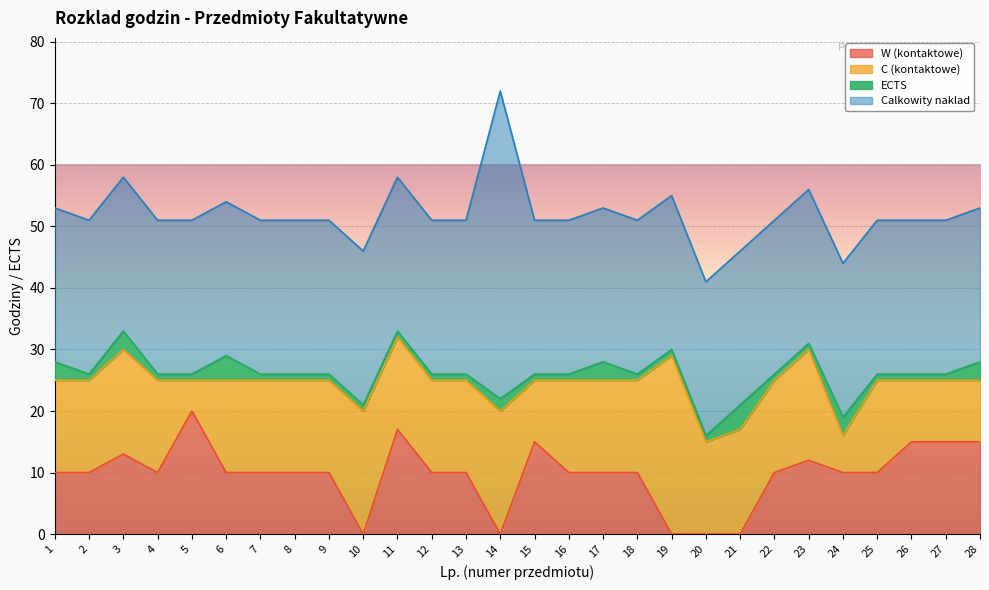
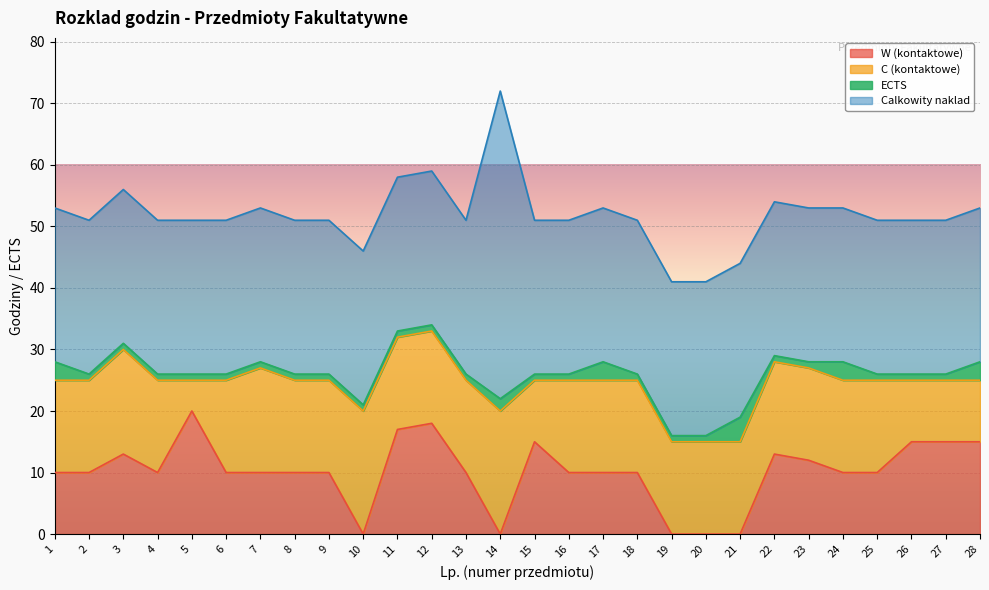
ECTS, 3: 3 -> 1
ECTS, 6: 4 -> 1
C (kontaktowe), 7: 15 -> 17
W (kontaktowe), 12: 10 -> 18
C (kontaktowe), 19: 29 -> 15
C (kontaktowe), 21: 17 -> 15
W (kontaktowe), 22: 10 -> 13
C (kontaktowe), 23: 18 -> 15
C (kontaktowe), 24: 6 -> 15
